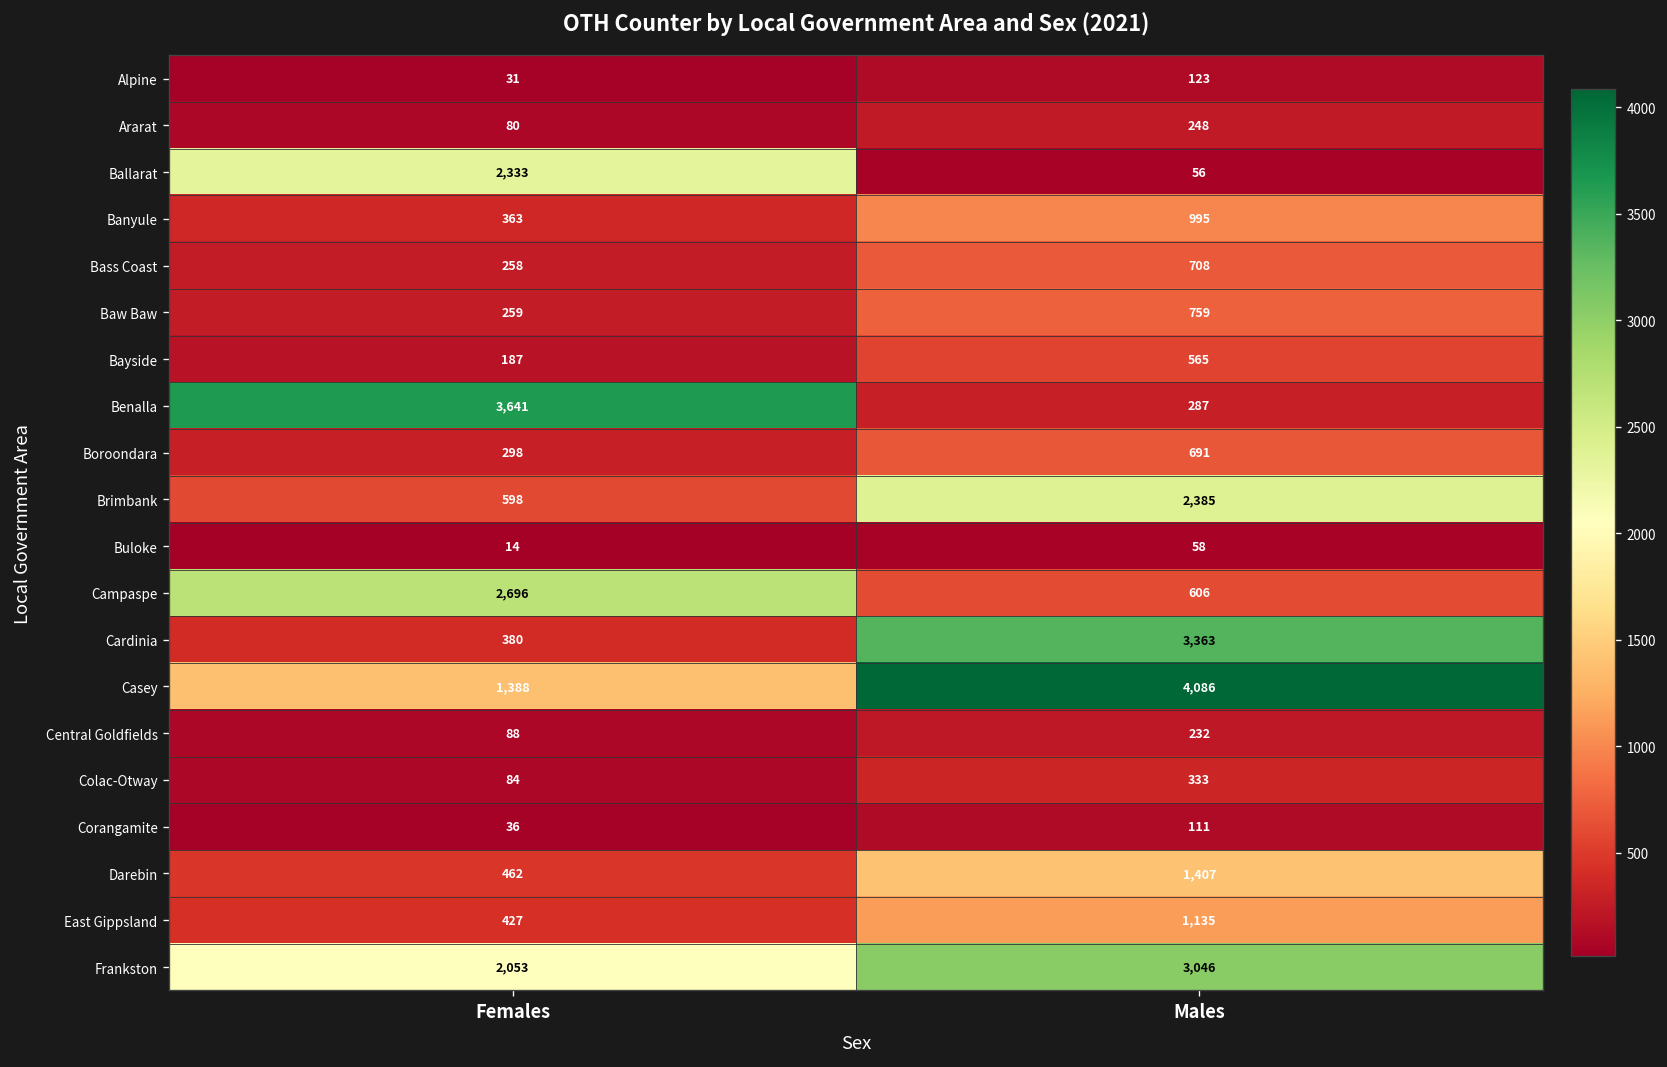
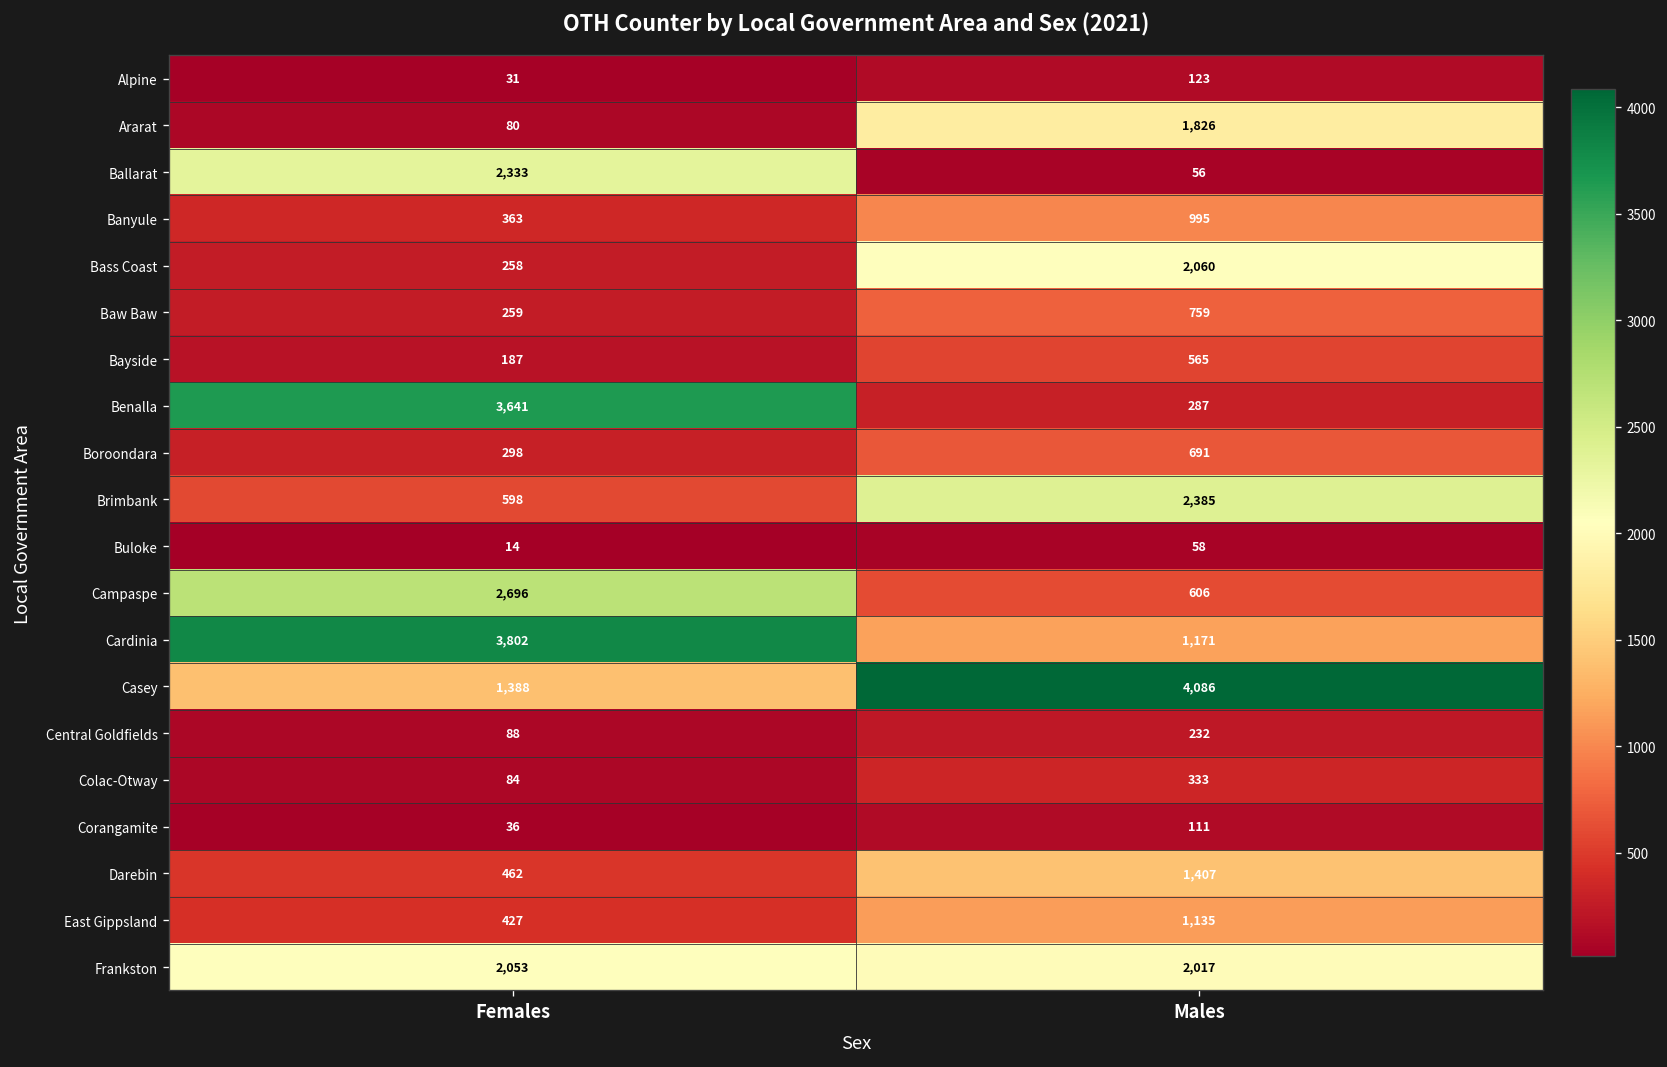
Ararat, Males: 248 -> 1,826
Bass Coast, Males: 708 -> 2,060
Cardinia, Females: 380 -> 3,802
Cardinia, Males: 3,363 -> 1,171
Frankston, Males: 3,046 -> 2,017
